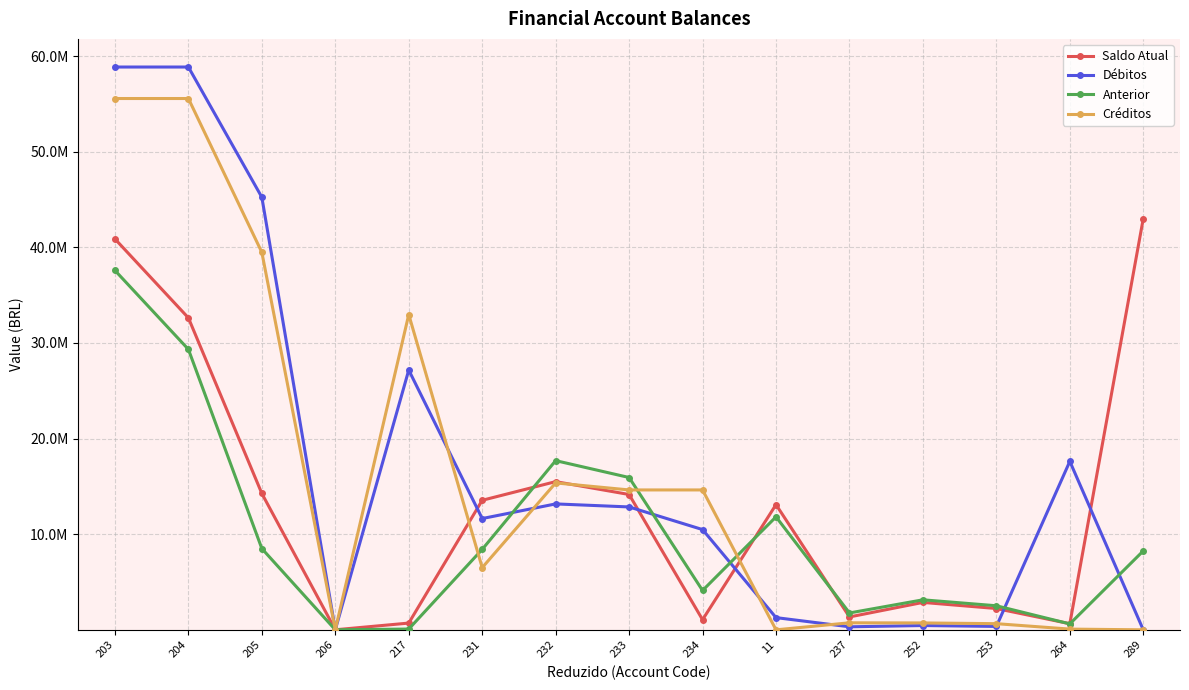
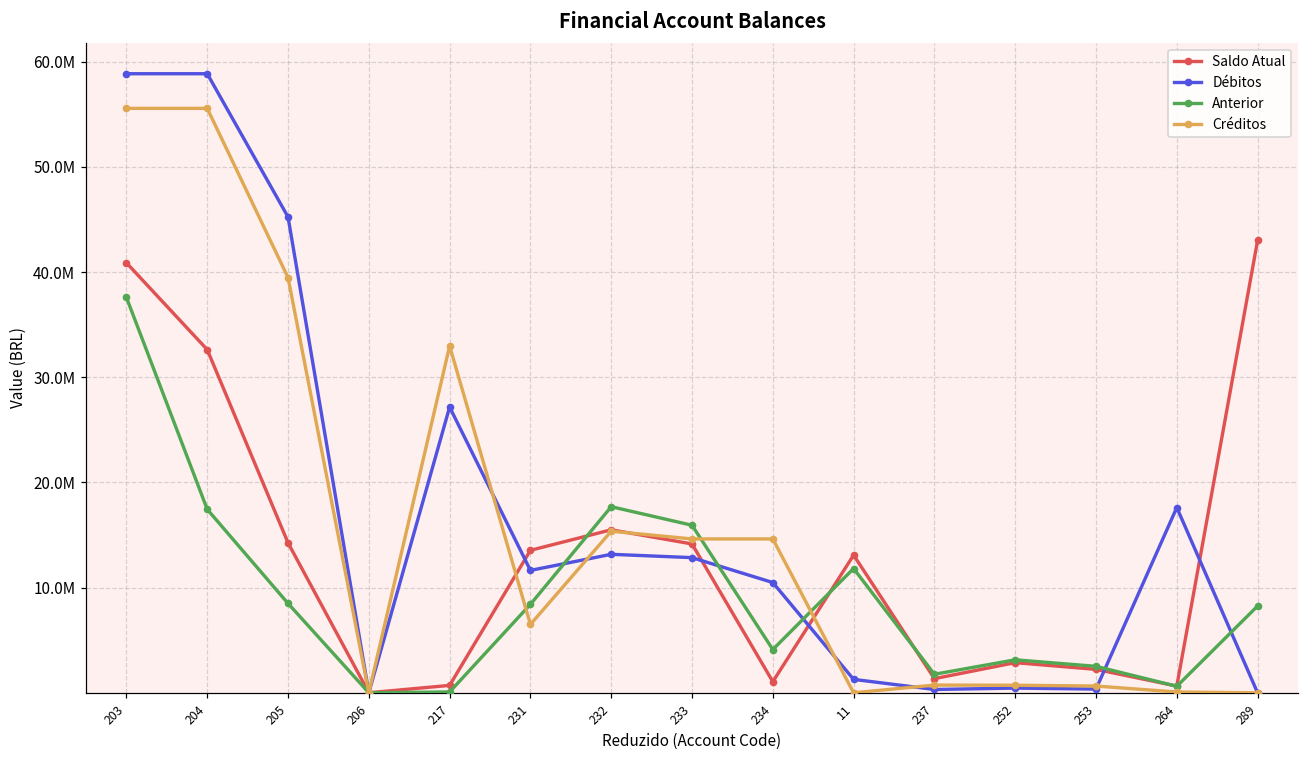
Anterior, 204: 29000000 -> 17000000
